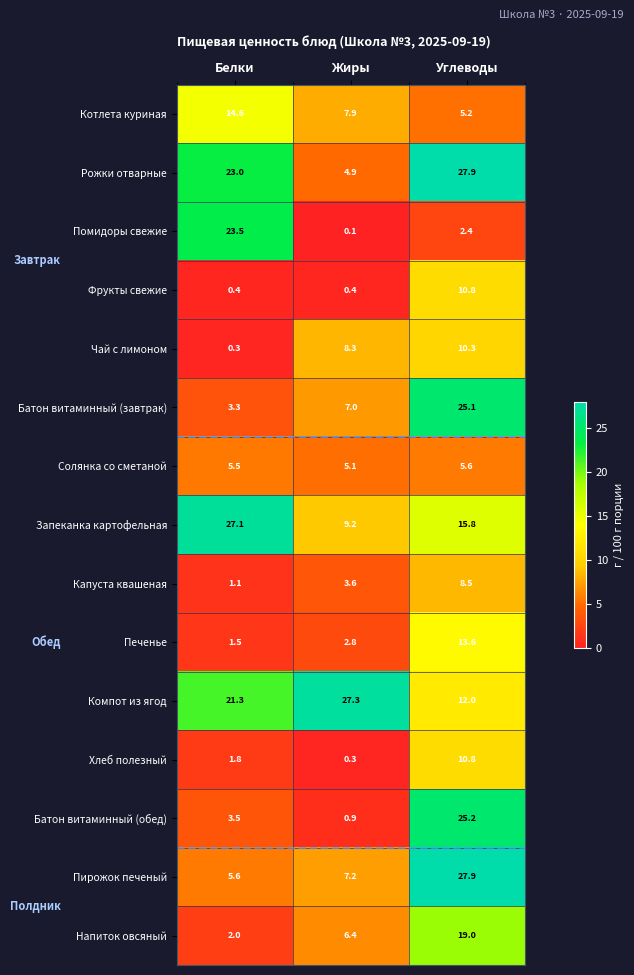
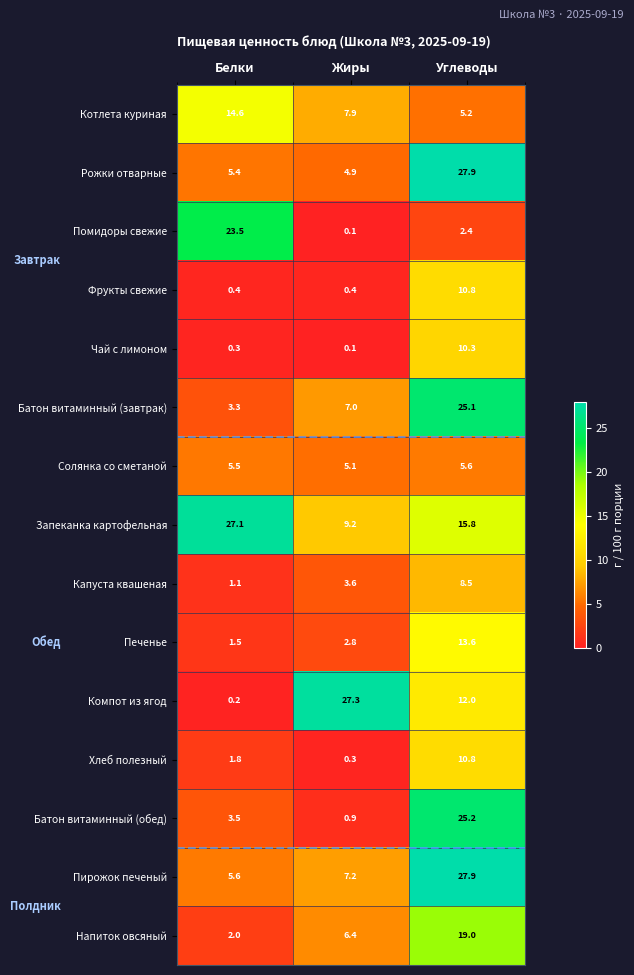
Рожки отварные, Белки: 23.0 -> 5.4
Чай с лимоном, Жиры: 8.3 -> 0.1
Компот из ягод, Белки: 21.3 -> 0.2
